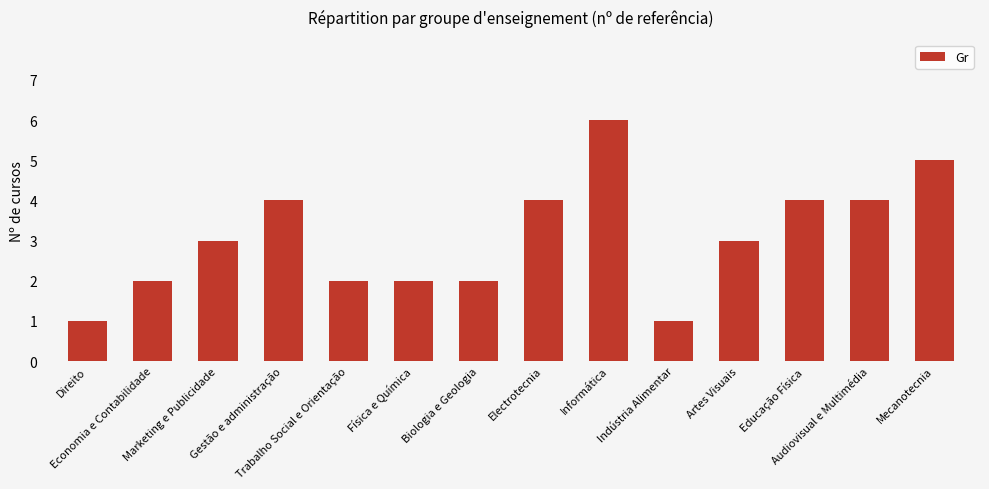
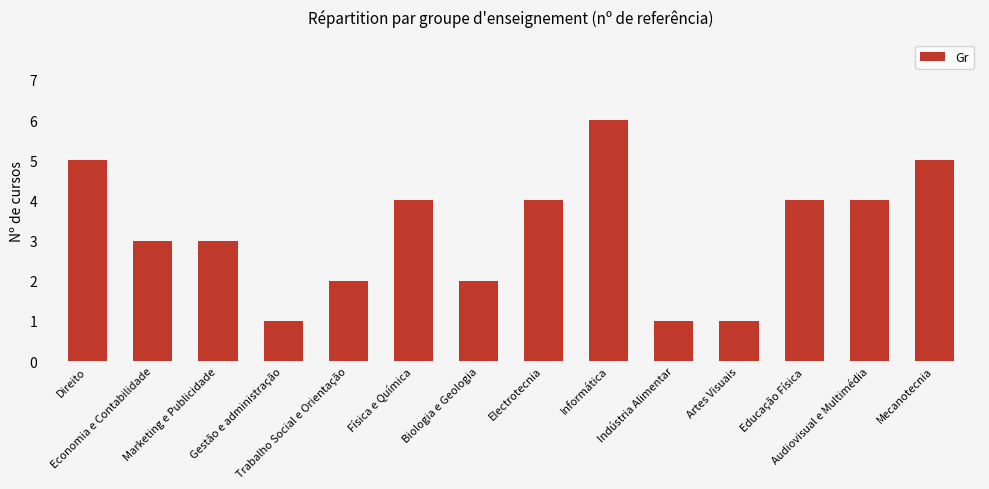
Direito: 1 -> 5
Economia e Contabilidade: 2 -> 3
Gestão e administração: 4 -> 1
Física e Química: 2 -> 4
Artes Visuais: 3 -> 1
